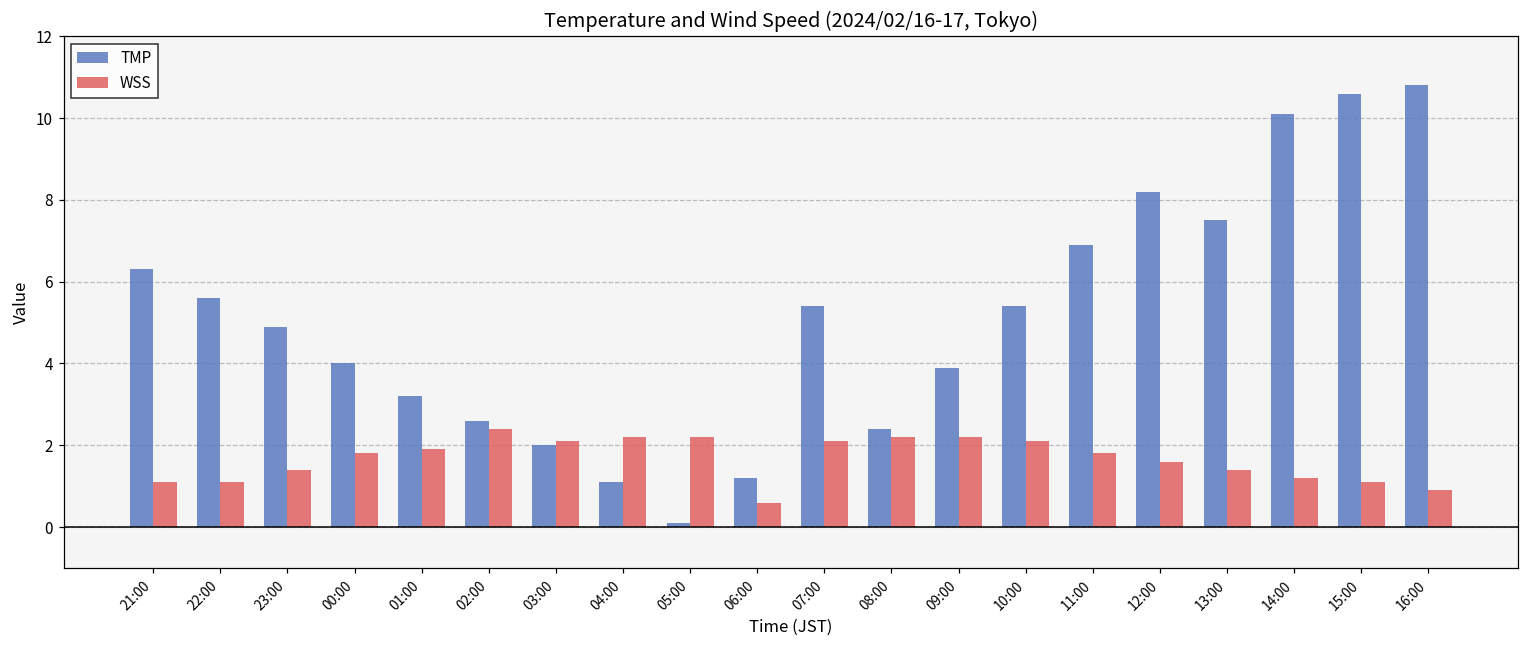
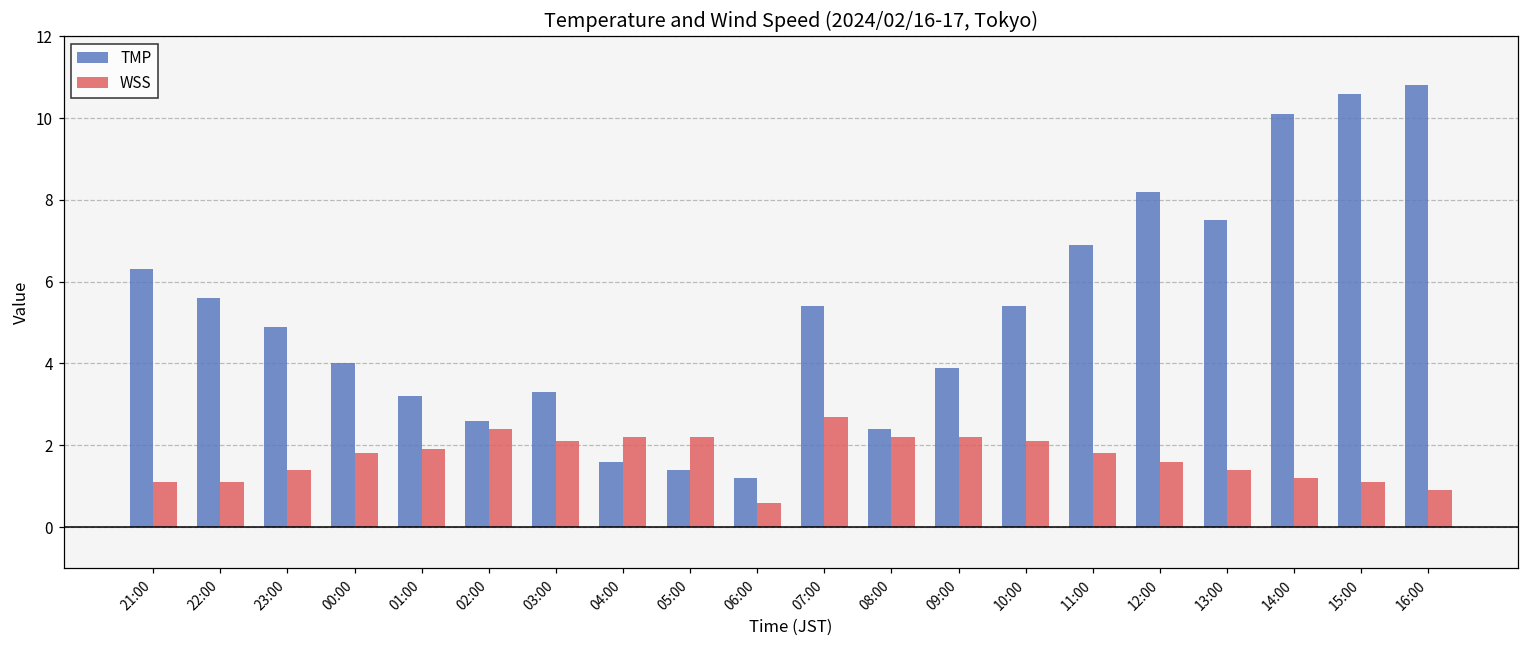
TMP, 03:00: 2.0 -> 3.3
TMP, 04:00: 1.1 -> 1.6
TMP, 05:00: 0.1 -> 1.4
WSS, 07:00: 2.1 -> 2.7
